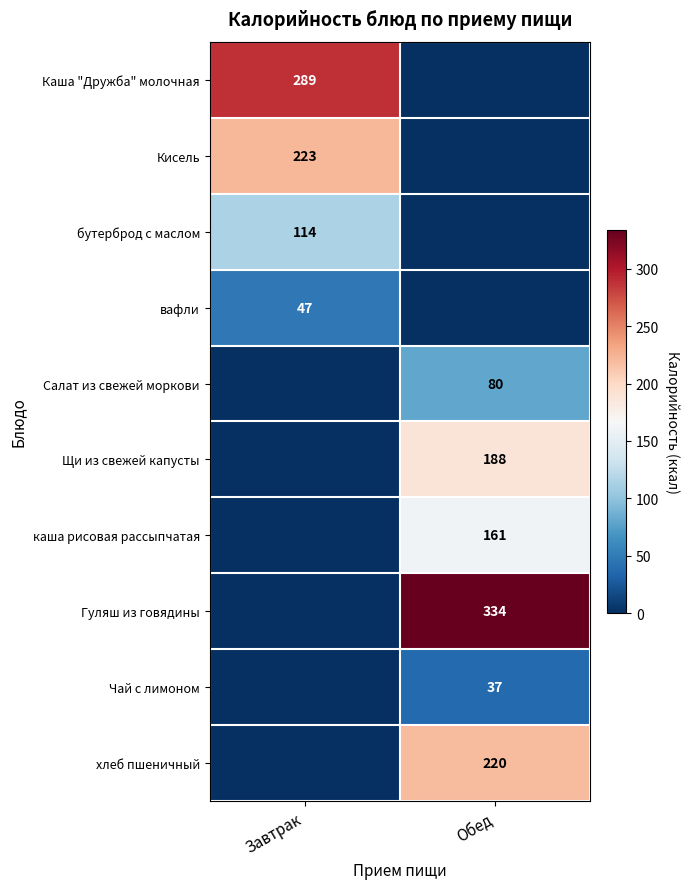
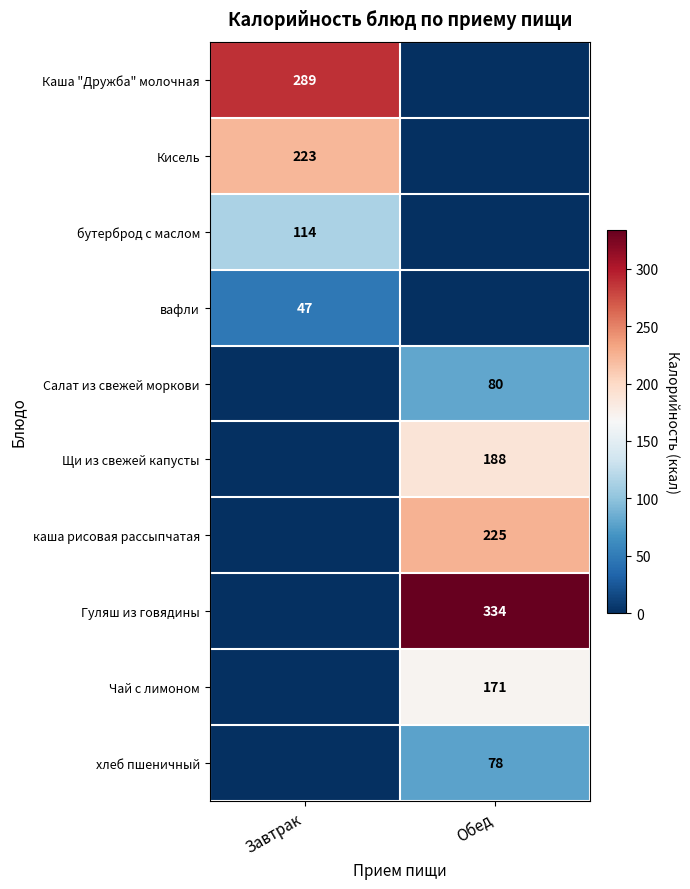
каша рисовая рассыпчатая, Обед: 161 -> 225
Чай с лимоном, Обед: 37 -> 171
хлеб пшеничный, Обед: 220 -> 78
